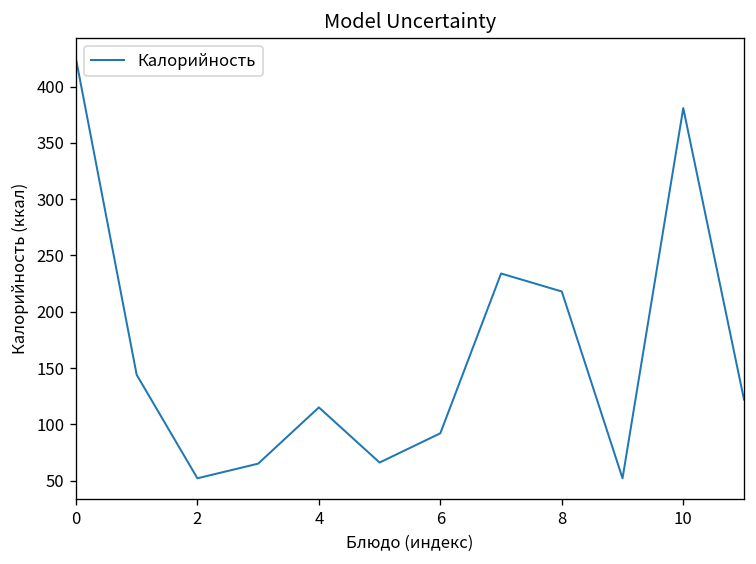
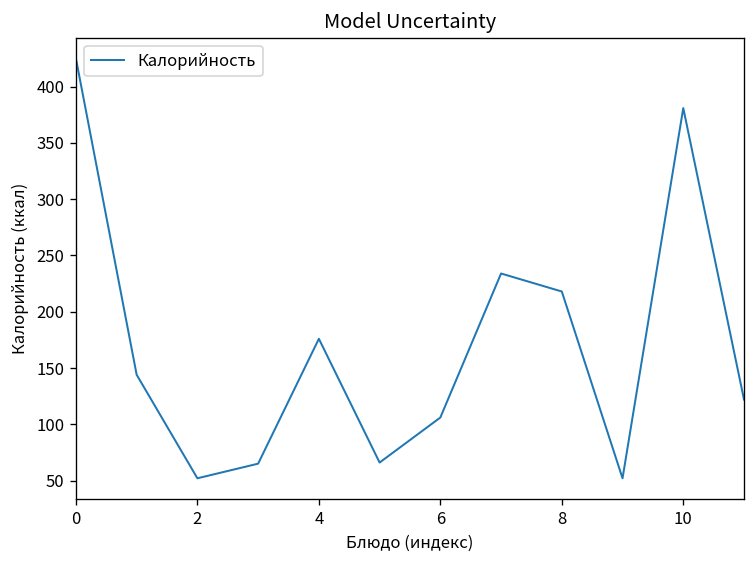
4: 120 -> 180
6: 90 -> 110
